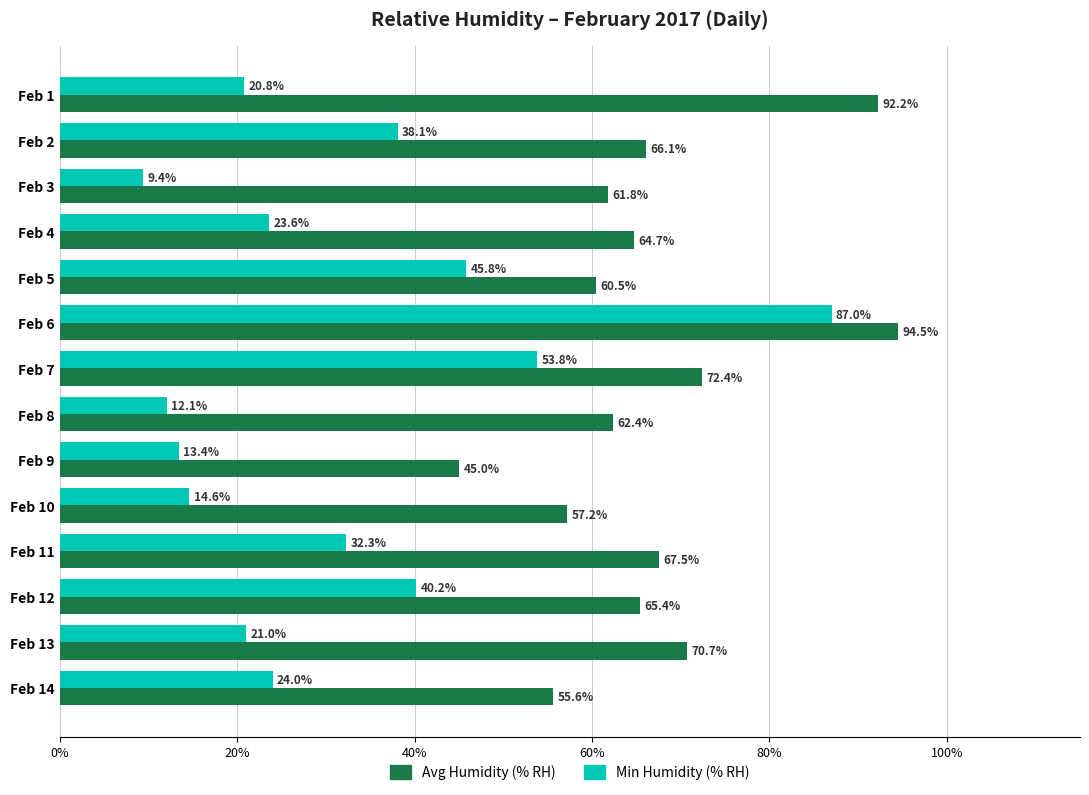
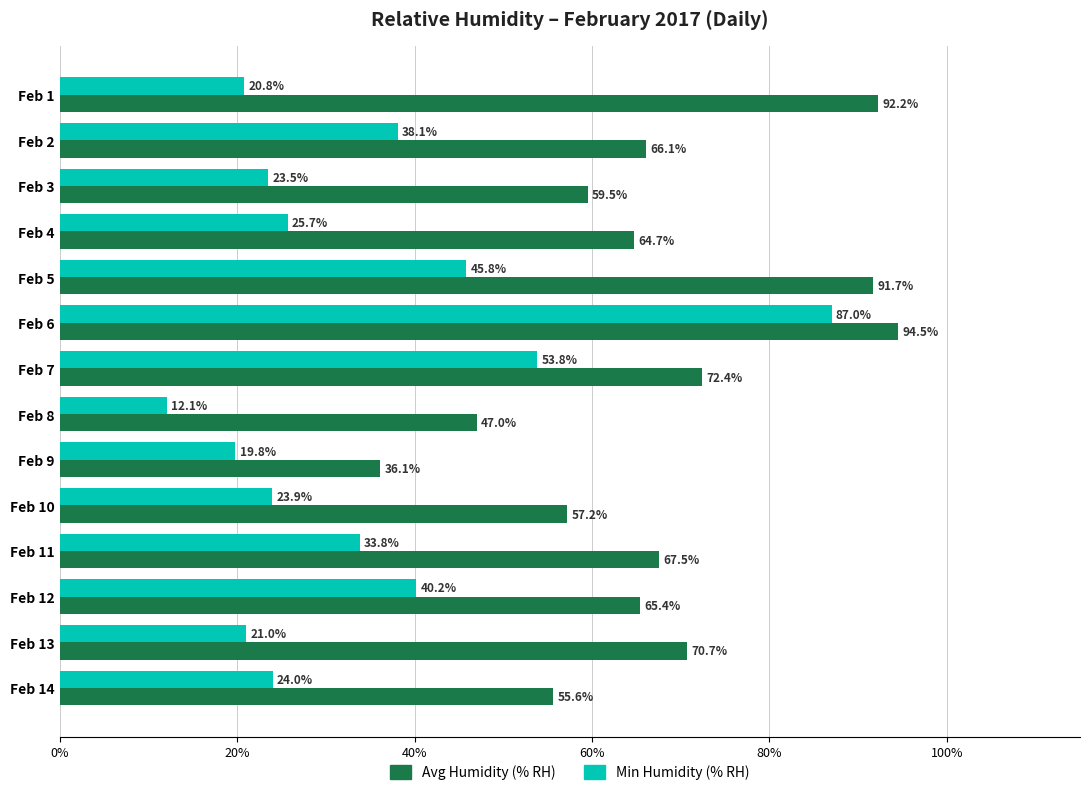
Min Humidity (% RH), Feb 3: 9.4% -> 23.5%
Avg Humidity (% RH), Feb 3: 61.8% -> 59.5%
Min Humidity (% RH), Feb 4: 23.6% -> 25.7%
Avg Humidity (% RH), Feb 5: 60.5% -> 91.7%
Avg Humidity (% RH), Feb 8: 62.4% -> 47.0%
Min Humidity (% RH), Feb 9: 13.4% -> 19.8%
Avg Humidity (% RH), Feb 9: 45.0% -> 36.1%
Min Humidity (% RH), Feb 10: 14.6% -> 23.9%
Min Humidity (% RH), Feb 11: 32.3% -> 33.8%
